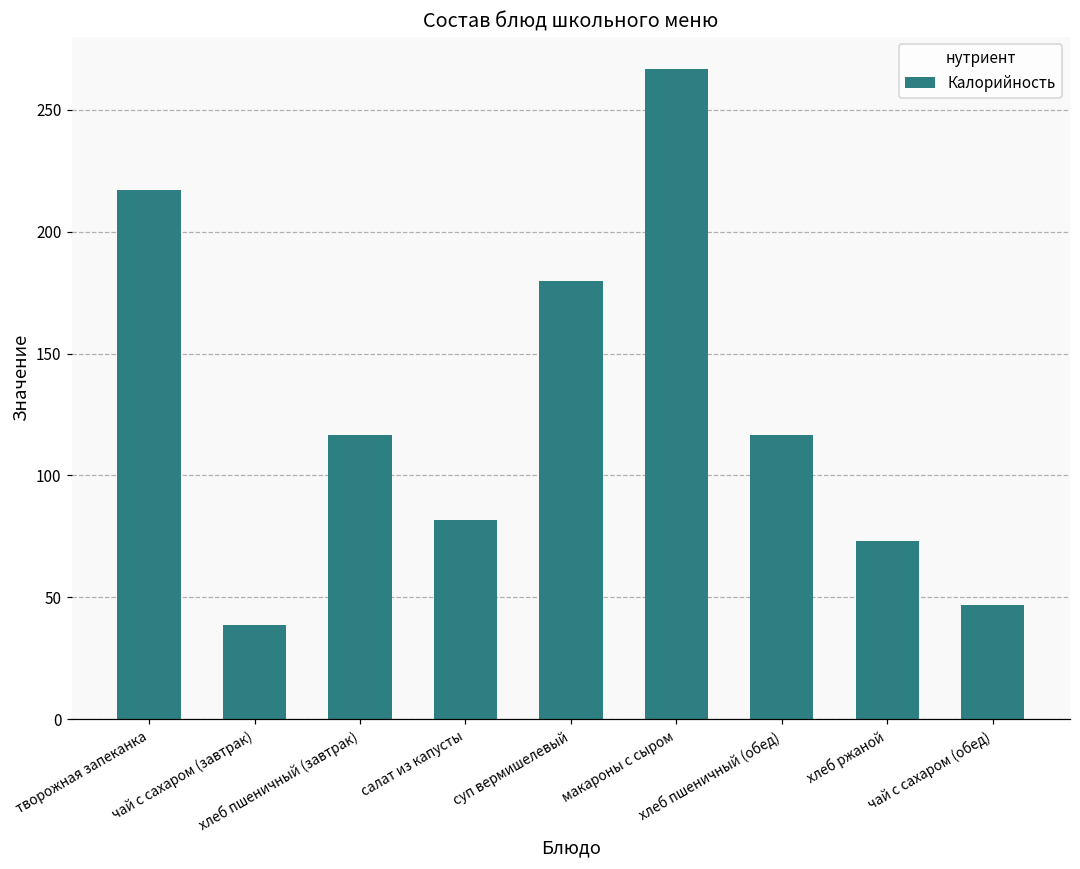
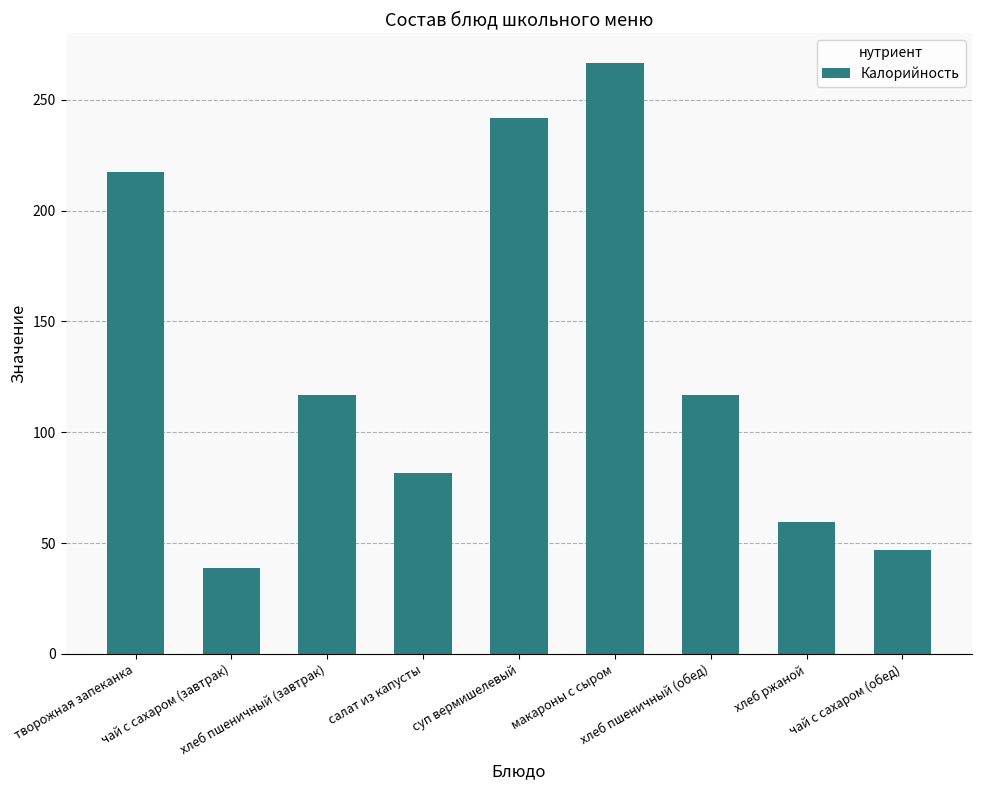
суп вермишелевый: 180 -> 242
хлеб ржаной: 73 -> 60
